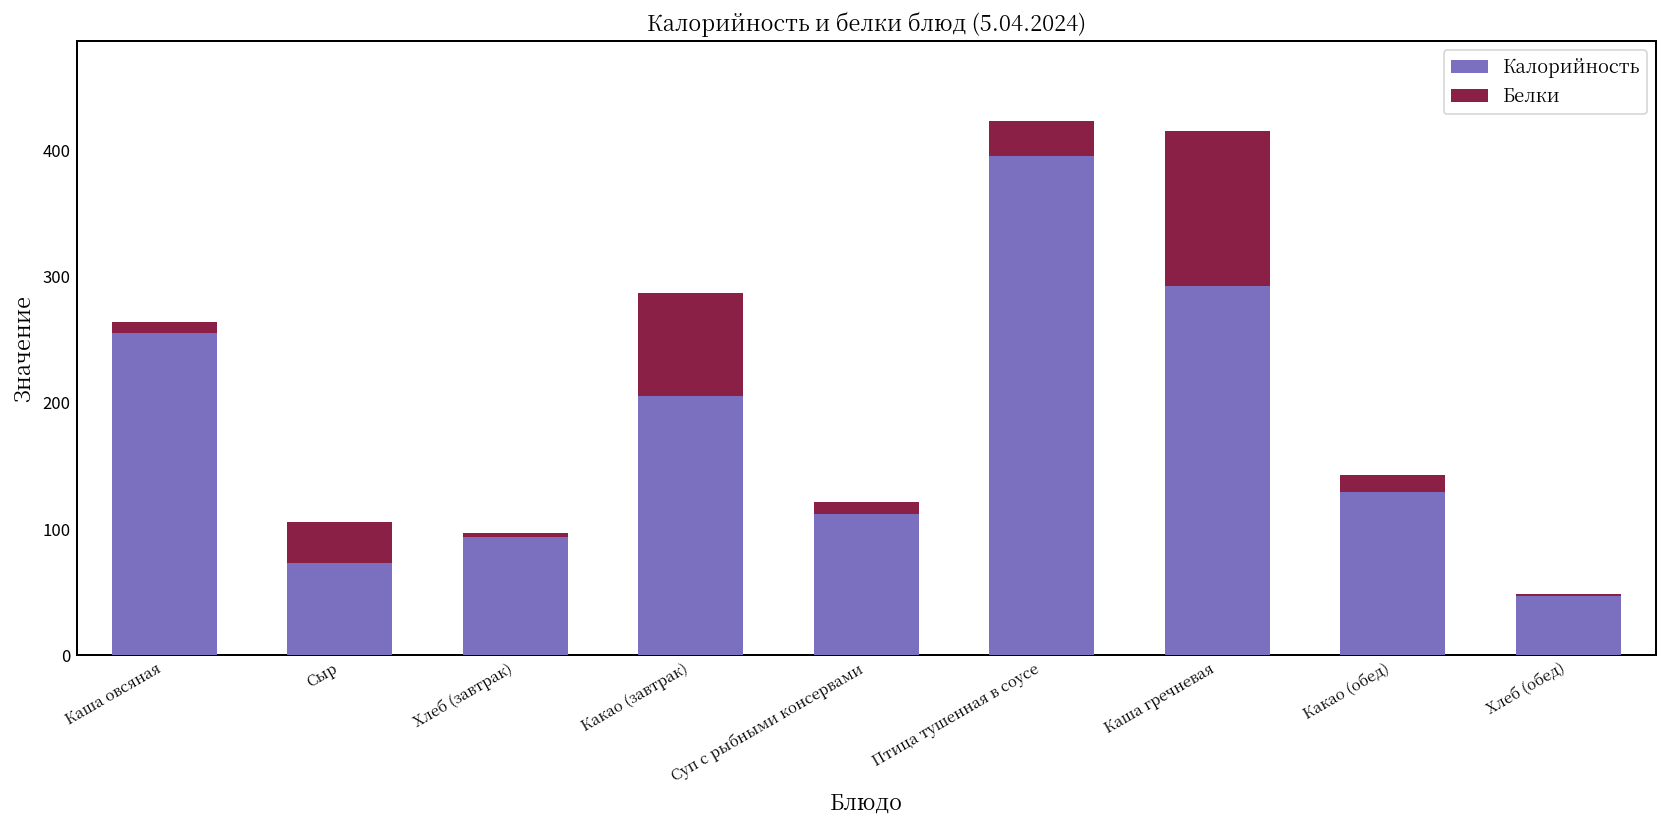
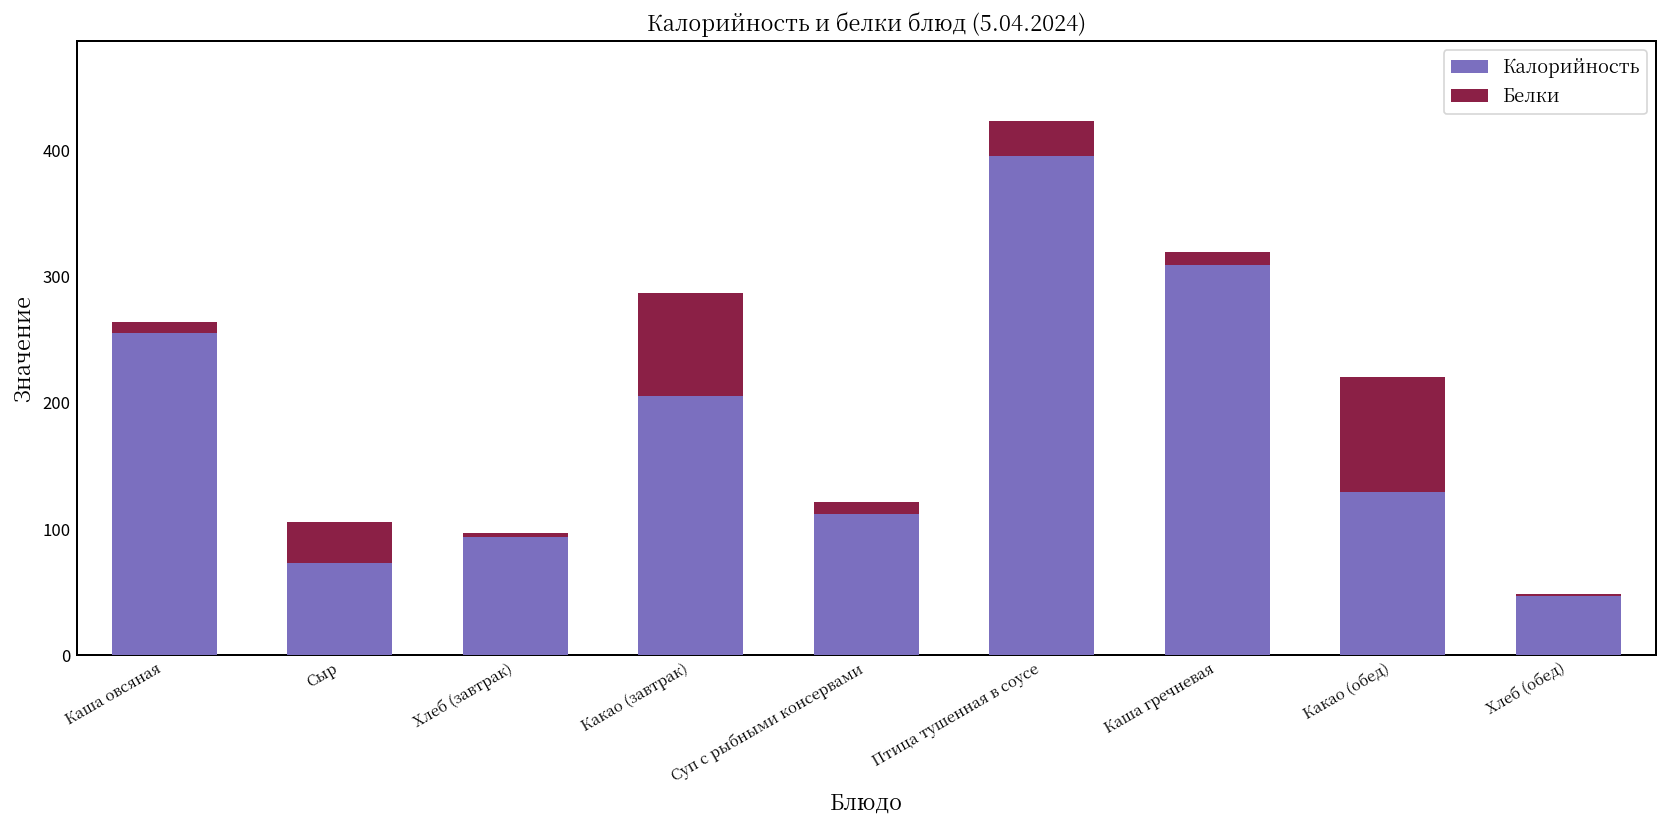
Калорийность, Каша гречневая: 293 -> 309
Белки, Каша гречневая: 122 -> 10
Белки, Какао (обед): 14 -> 92
